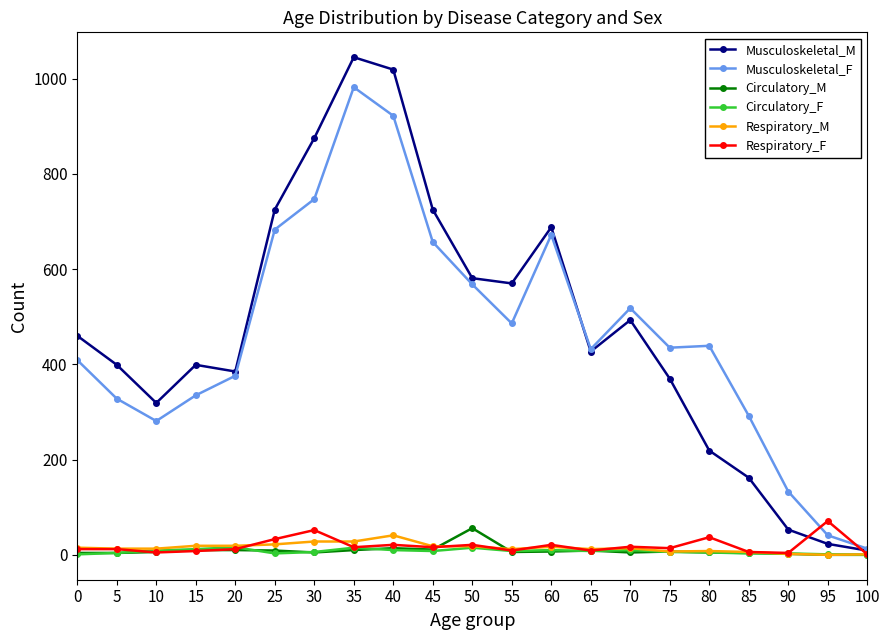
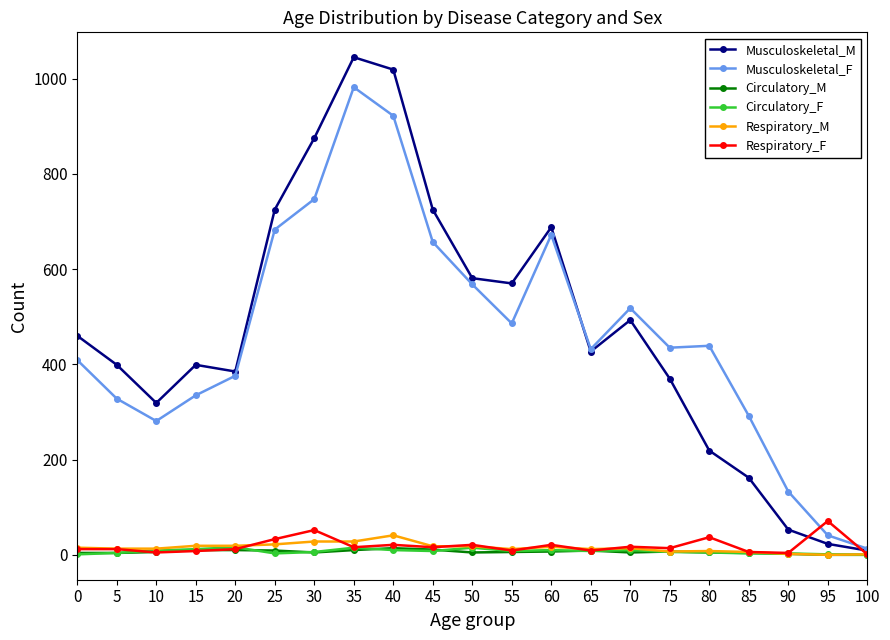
Circulatory_M, 50: 60 -> 10
